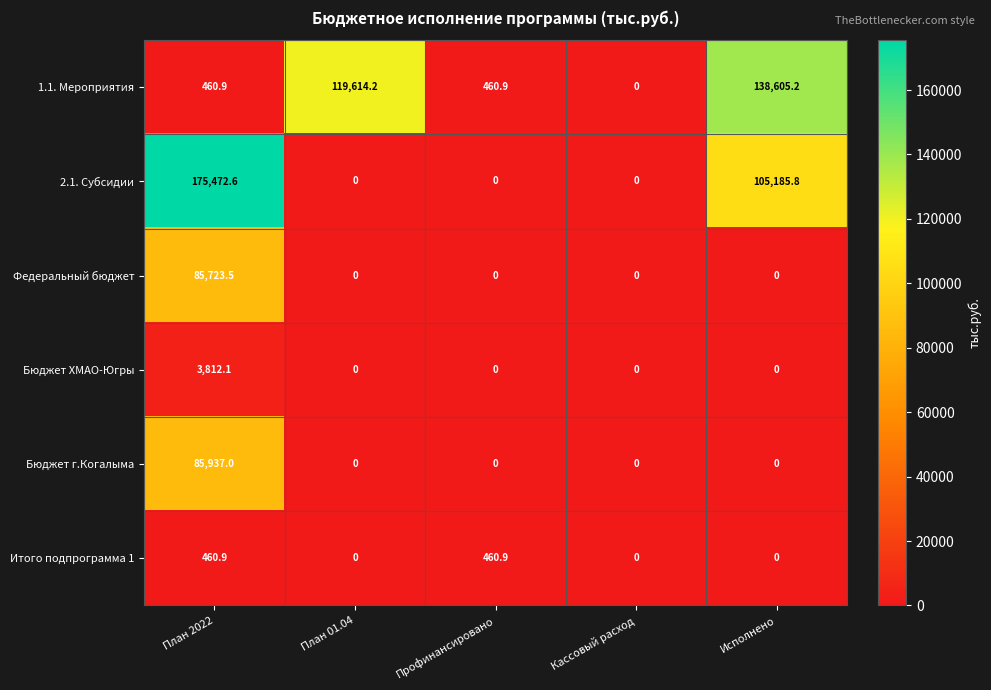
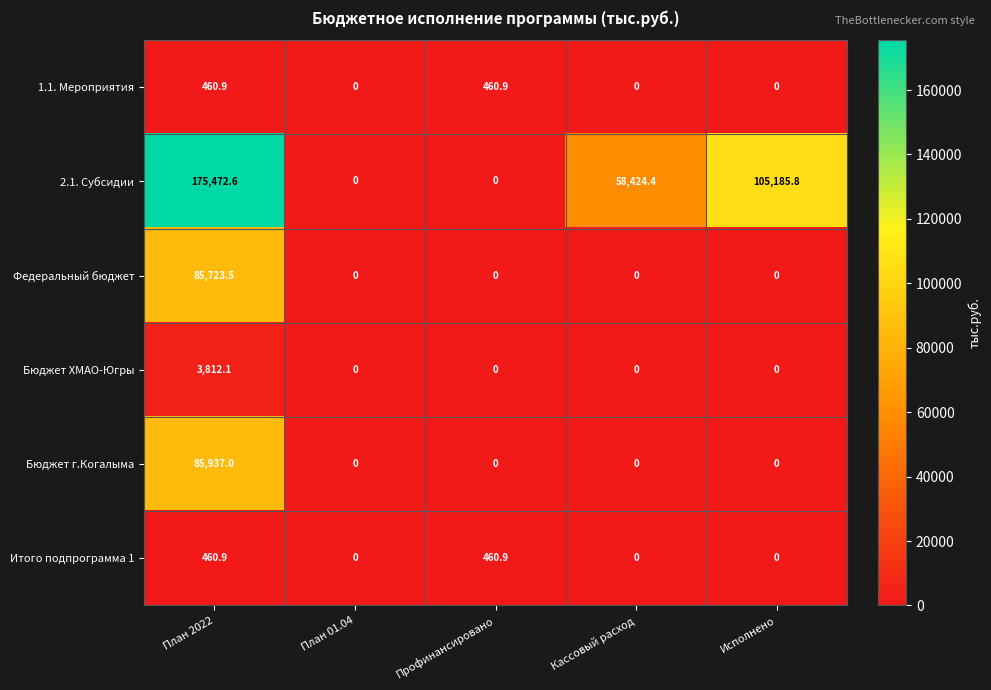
1.1. Мероприятия, План 01.04: 119,614.2 -> 0
1.1. Мероприятия, Исполнено: 138,605.2 -> 0
2.1. Субсидии, Кассовый расход: 0 -> 58,424.4
